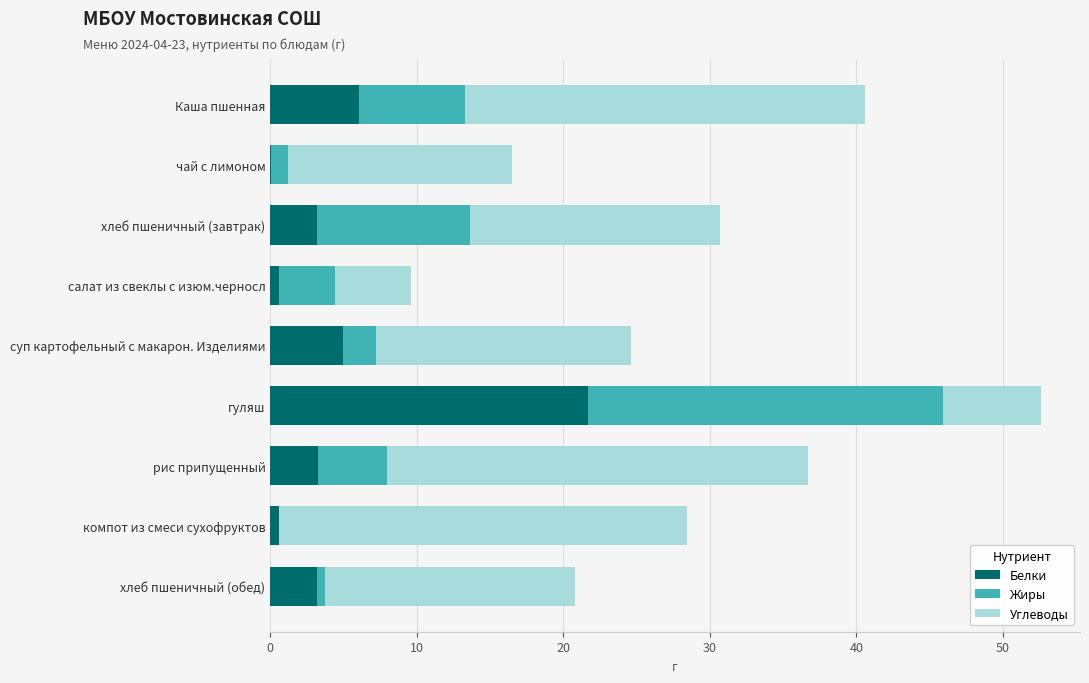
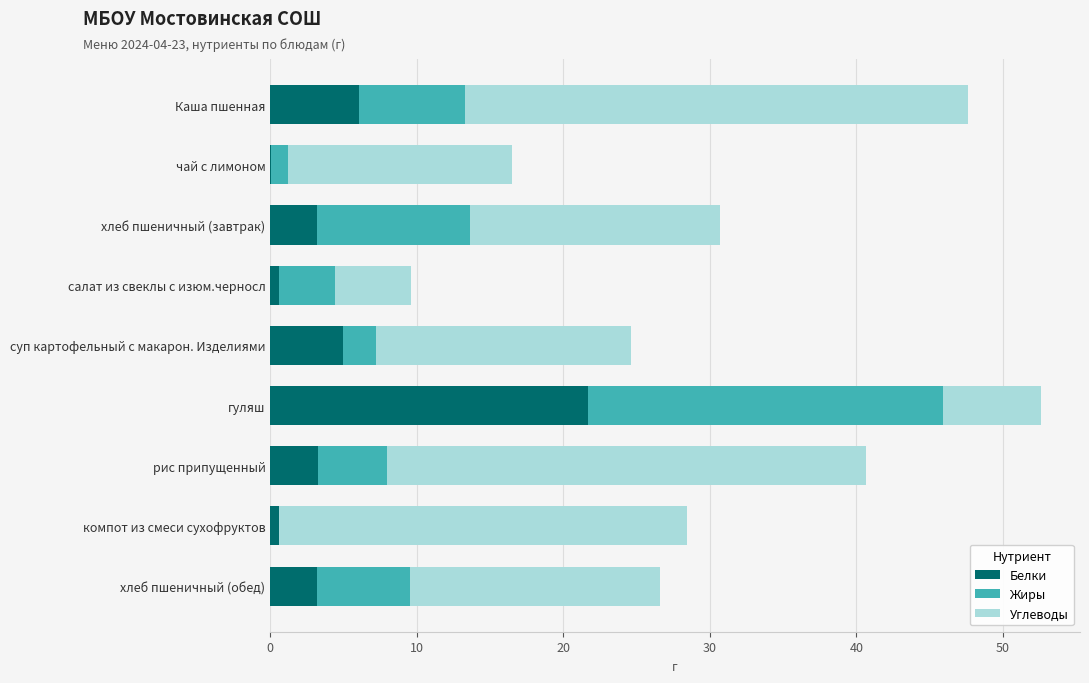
Углеводы, Каша пшенная: 27.3 -> 34.3
Углеводы, рис припущенный: 28.8 -> 32.7
Жиры, хлеб пшеничный (обед): 0.5 -> 6.3
